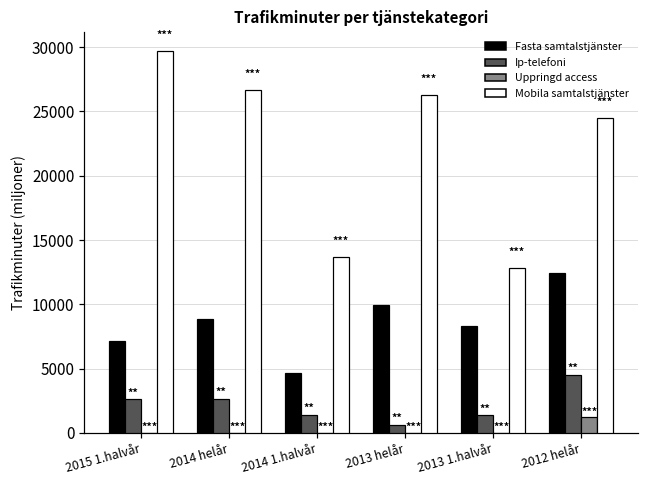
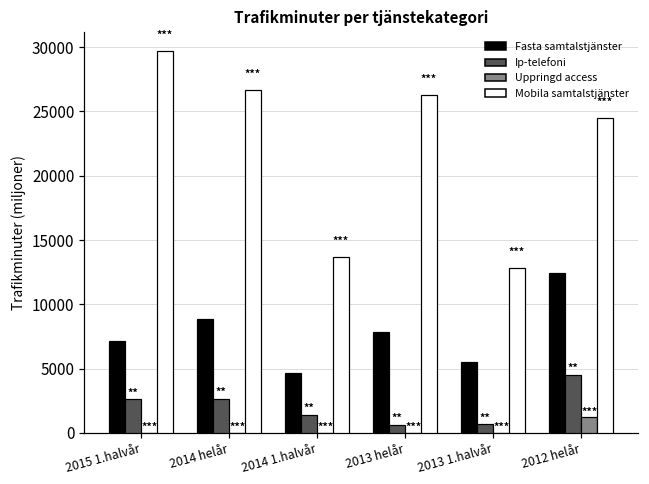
Fasta samtalstjänster, 2013 helår: 10000 -> 7800
Fasta samtalstjänster, 2013 1.halvår: 8300 -> 5500
Ip-telefoni, 2013 1.halvår: 1400 -> 700
